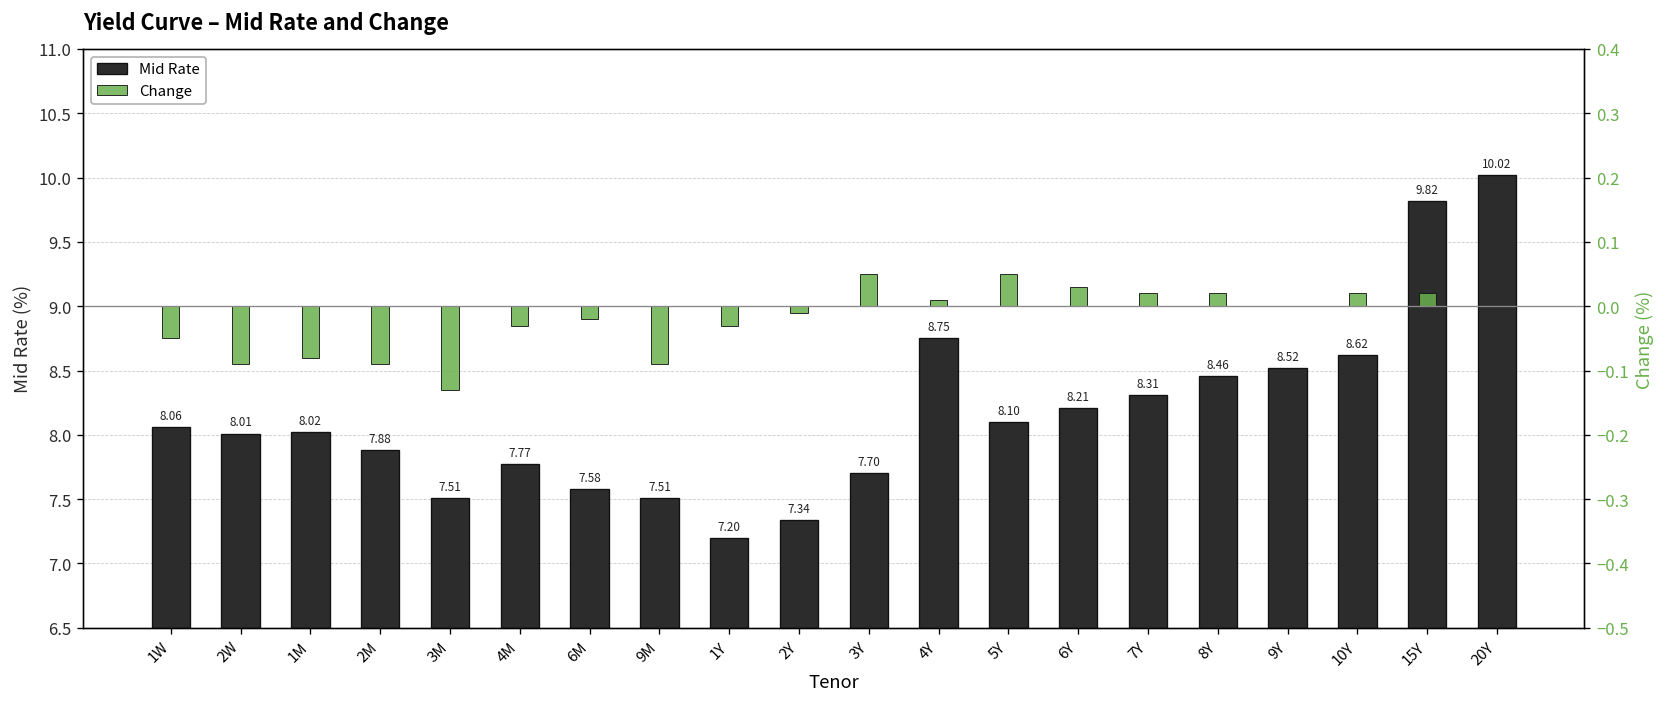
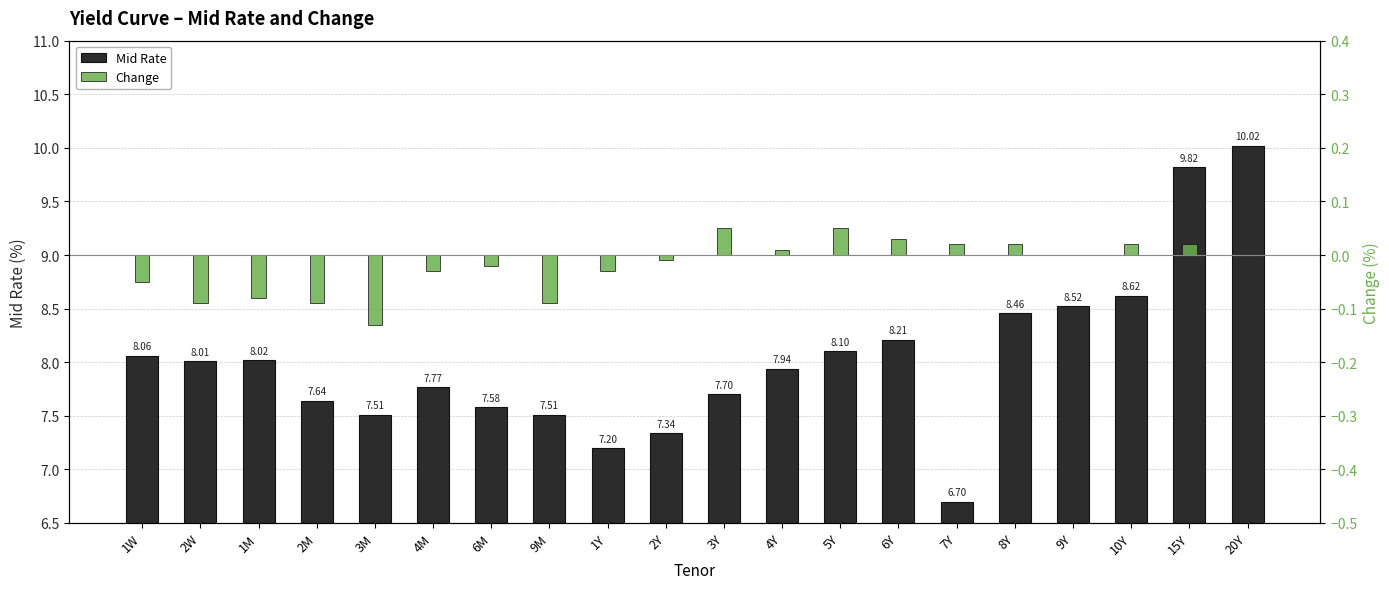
Mid Rate, 2M: 7.88 -> 7.64
Mid Rate, 4Y: 8.75 -> 7.94
Mid Rate, 7Y: 8.31 -> 6.70
